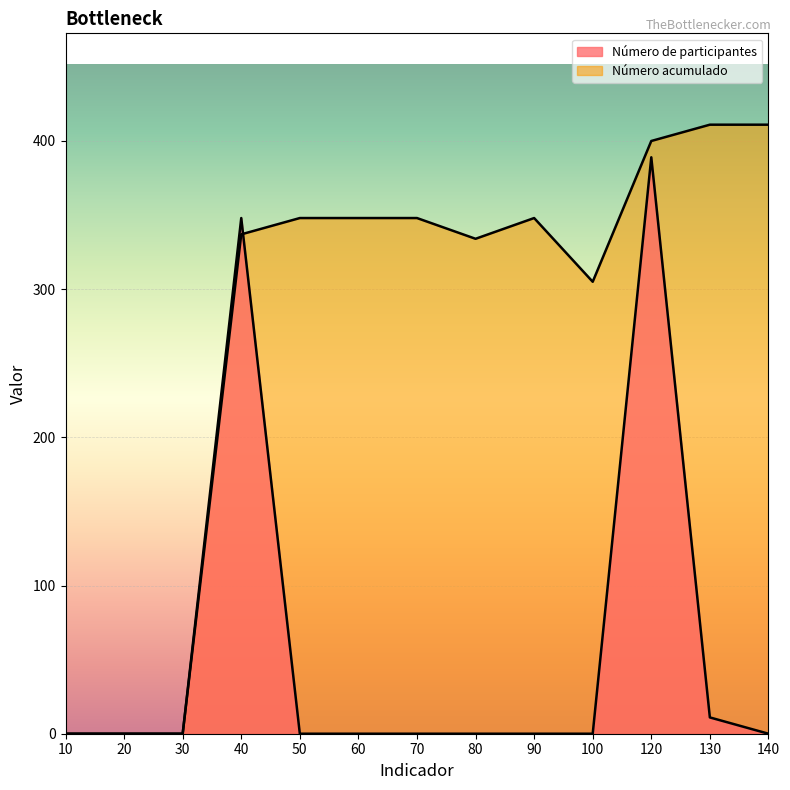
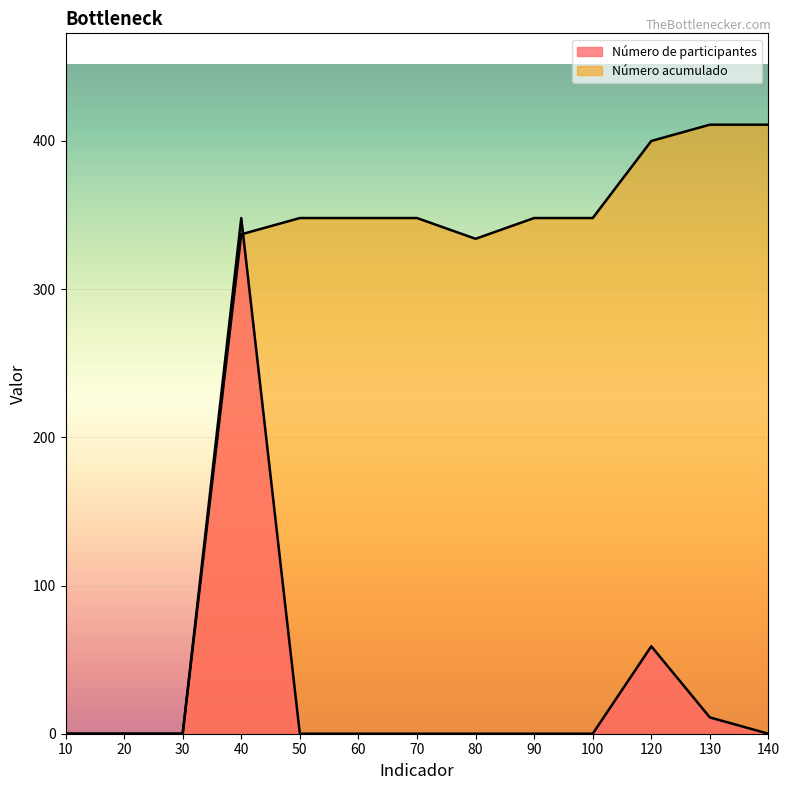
Número acumulado, 100: 305 -> 348
Número de participantes, 120: 389 -> 59
